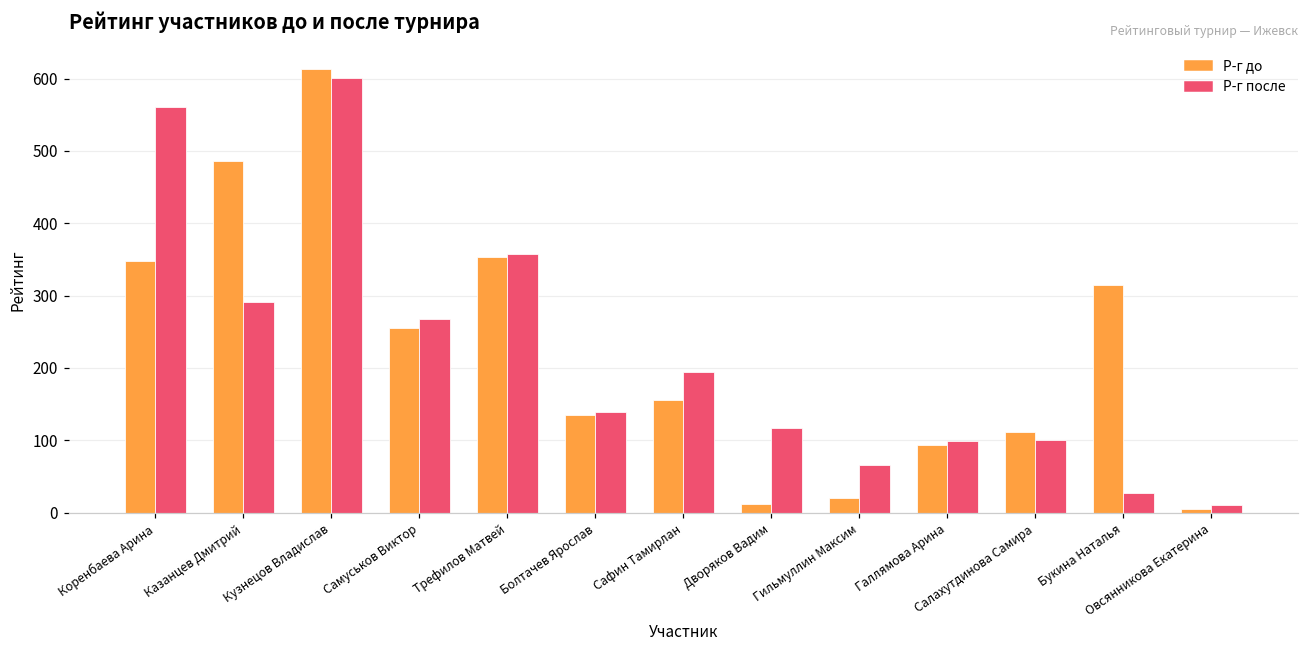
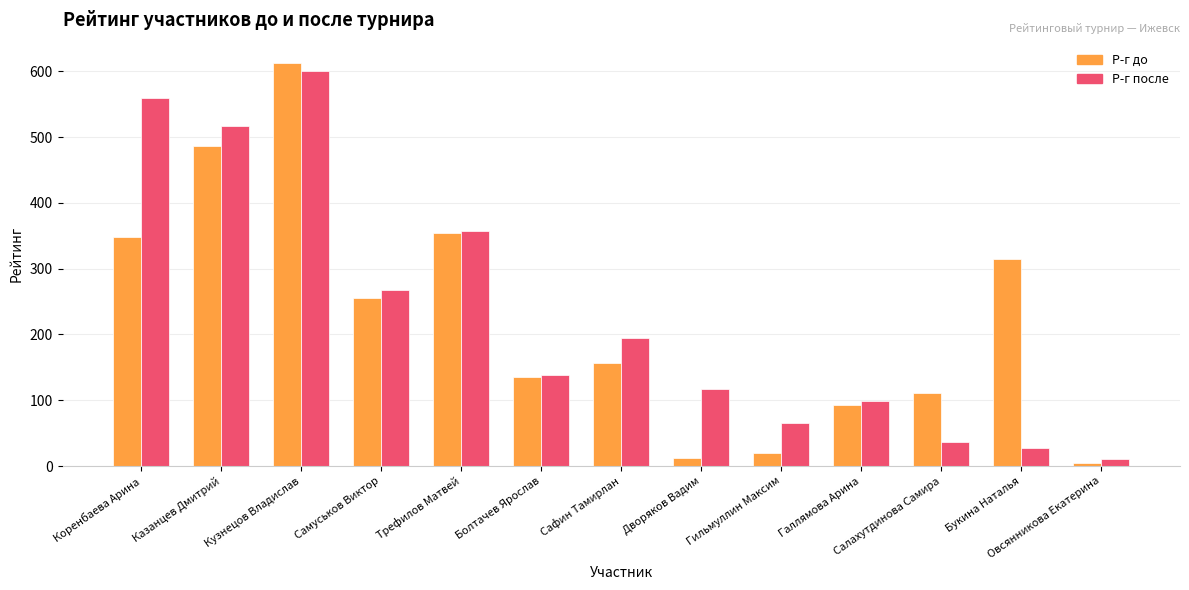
Р-г после, Казанцев Дмитрий: 290 -> 520
Р-г после, Салахутдинова Самира: 100 -> 40
